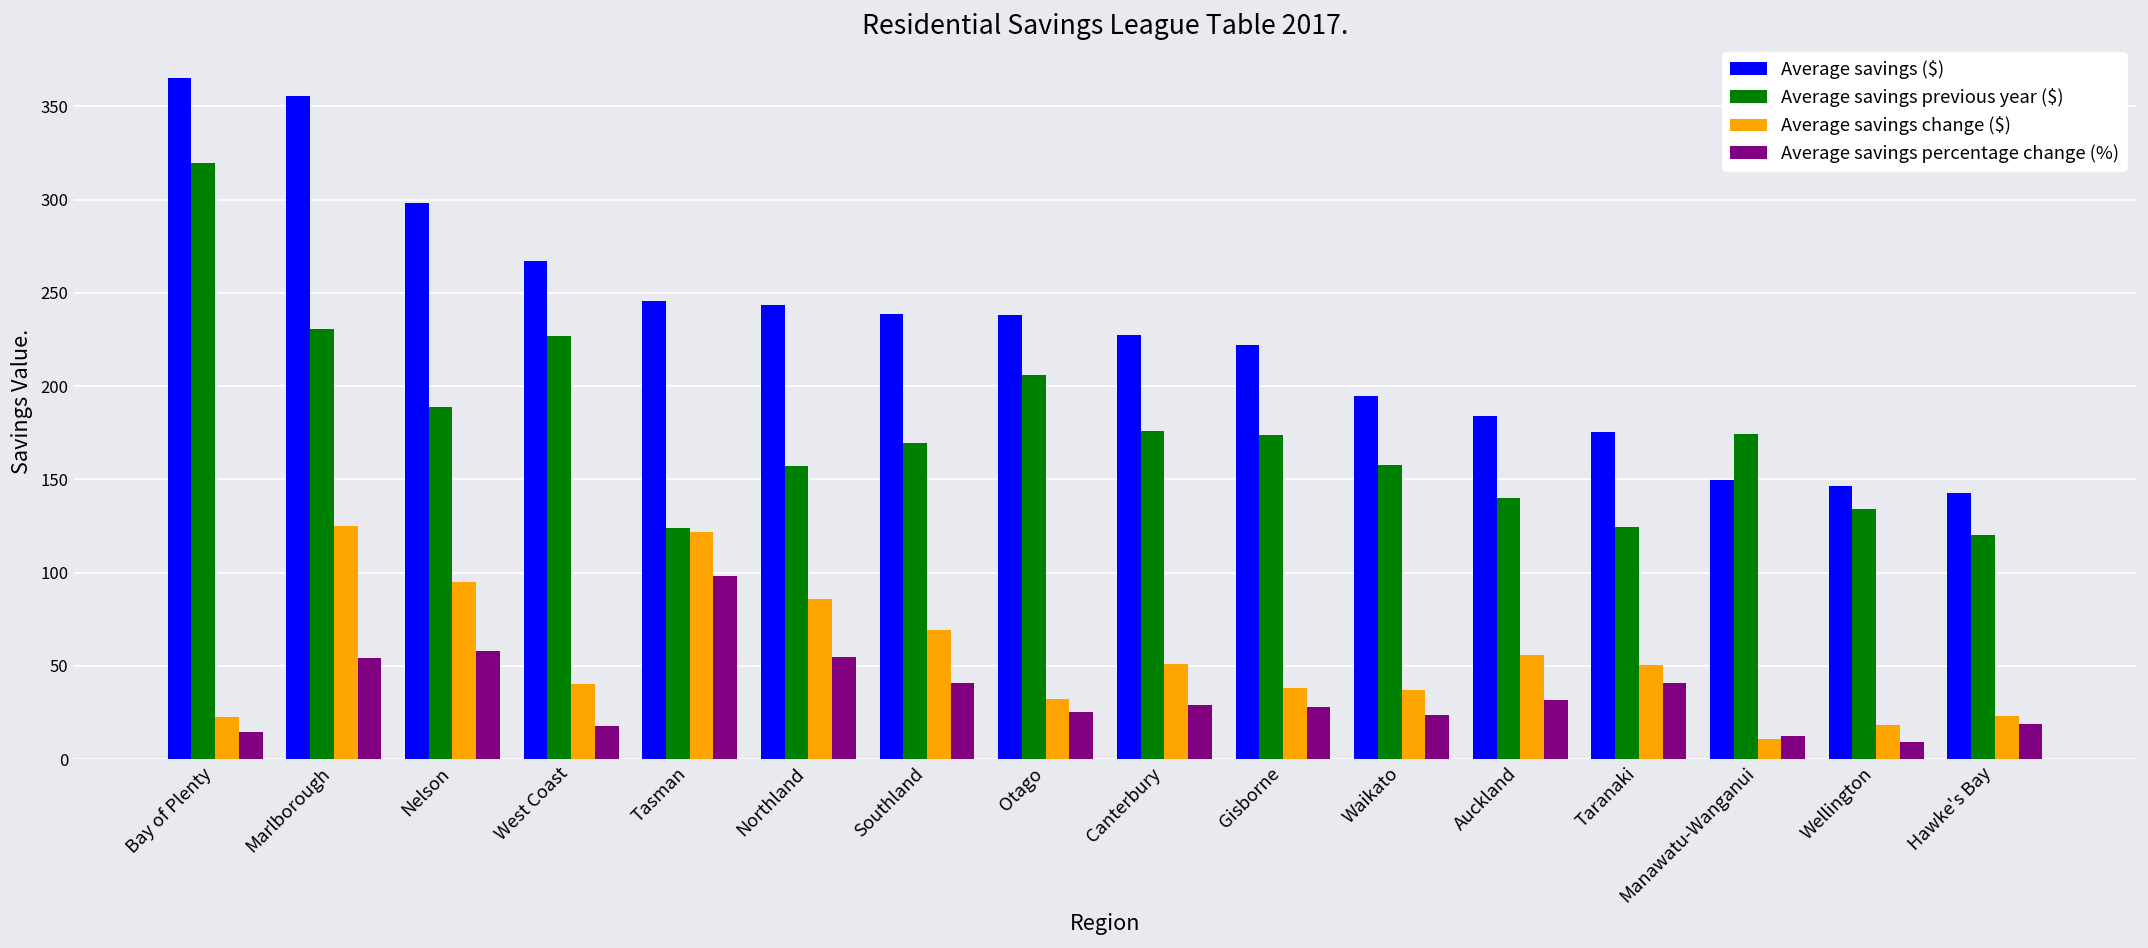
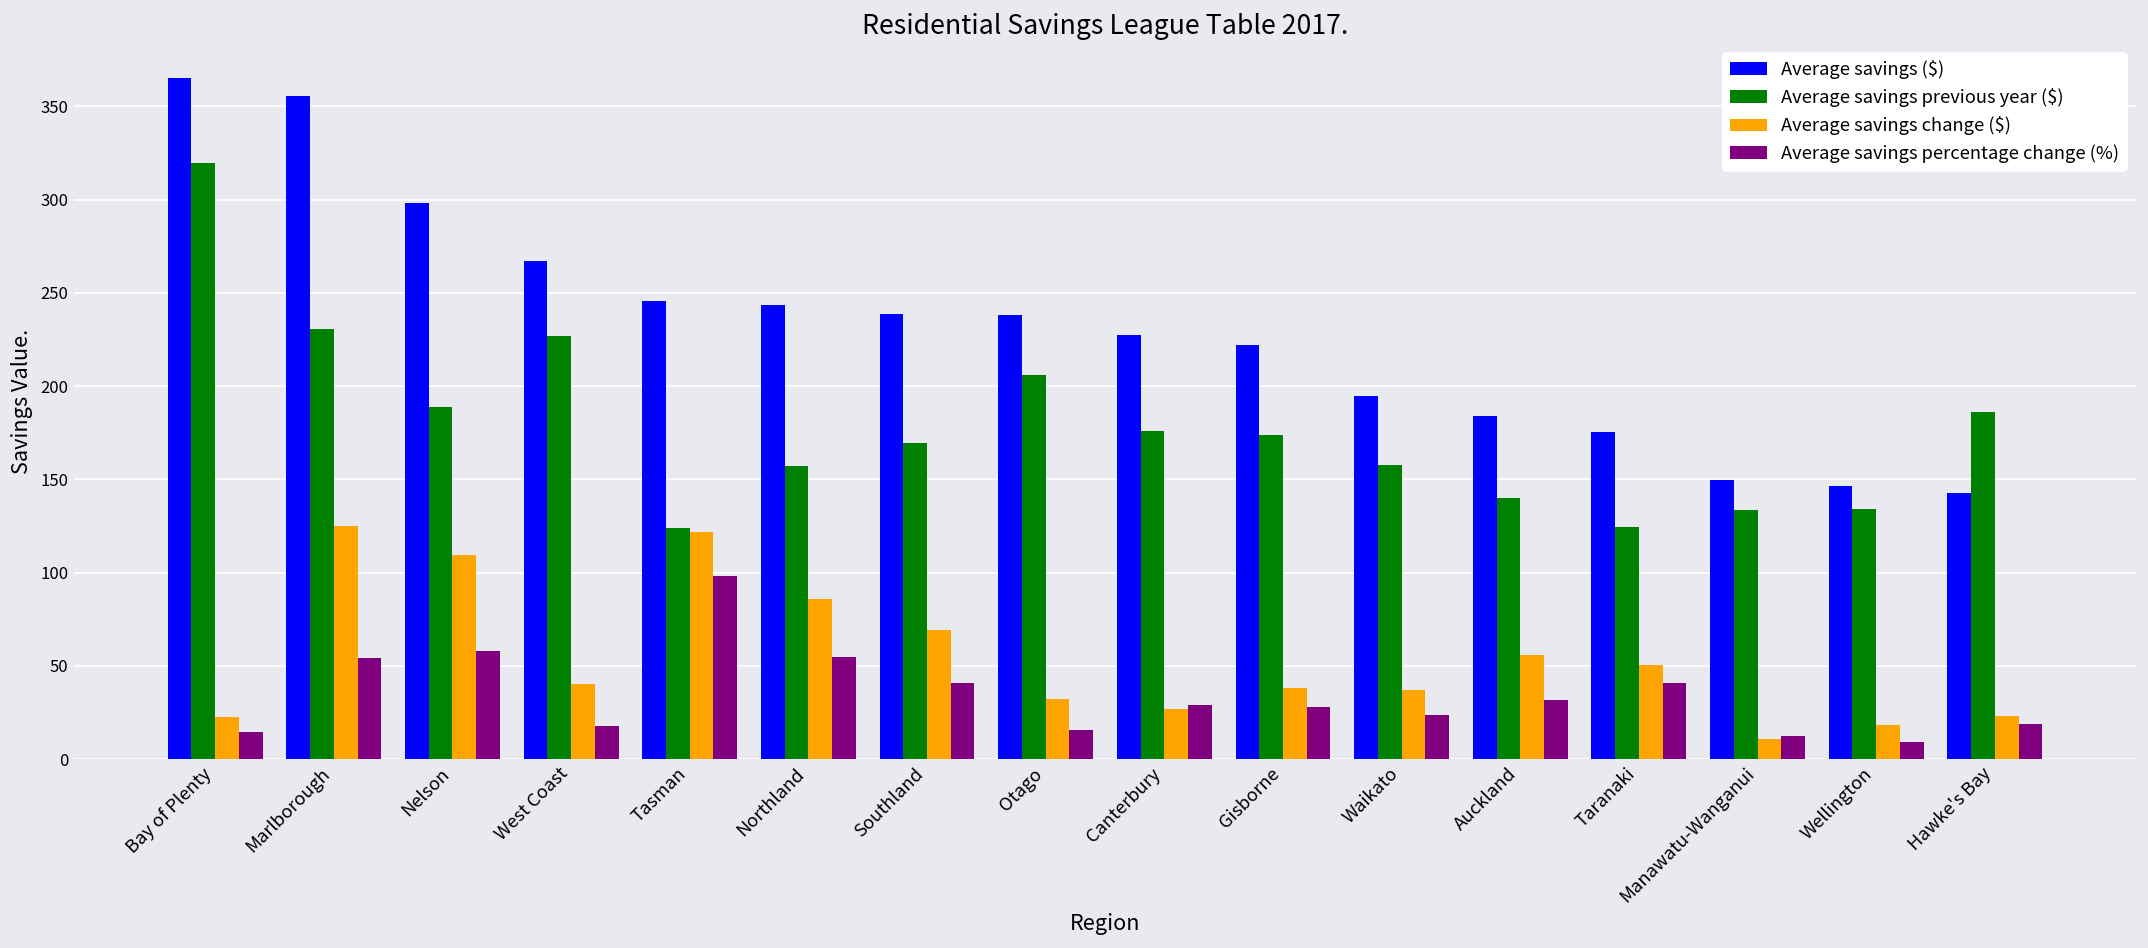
Average savings change ($), Nelson: 95 -> 110
Average savings percentage change (%), Otago: 25 -> 16
Average savings change ($), Canterbury: 51 -> 27
Average savings previous year ($), Manawatu-Wanganui: 174 -> 134
Average savings previous year ($), Hawke's Bay: 120 -> 186
